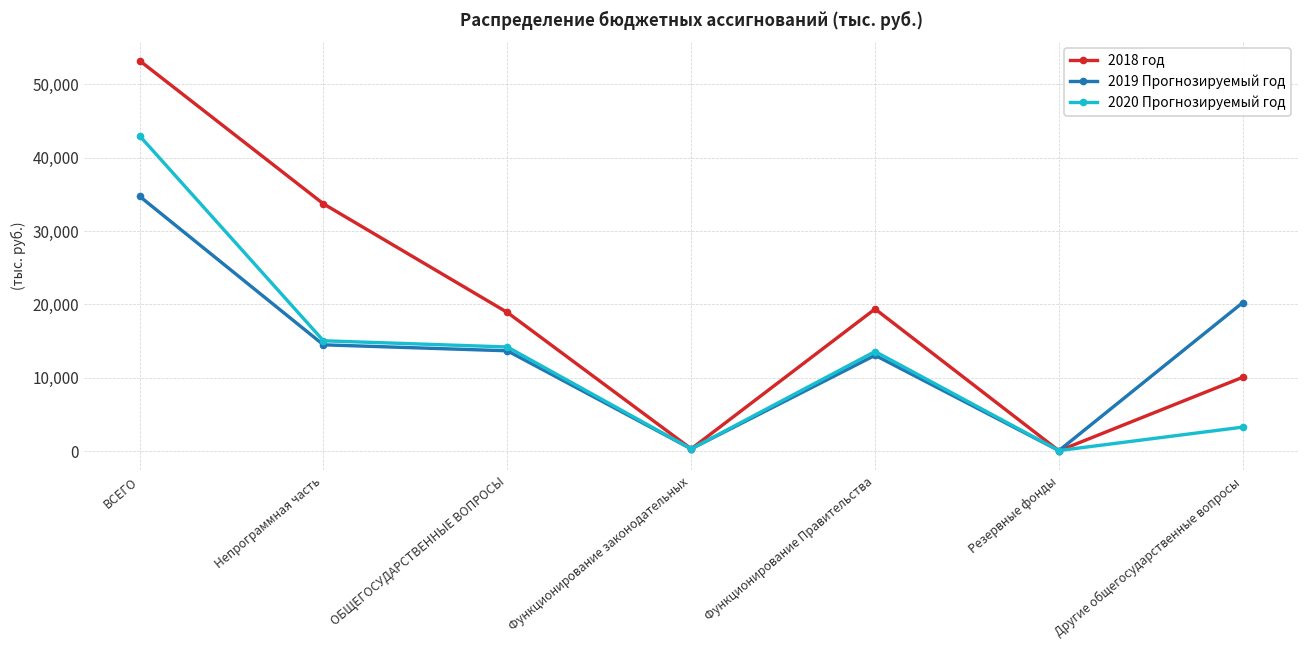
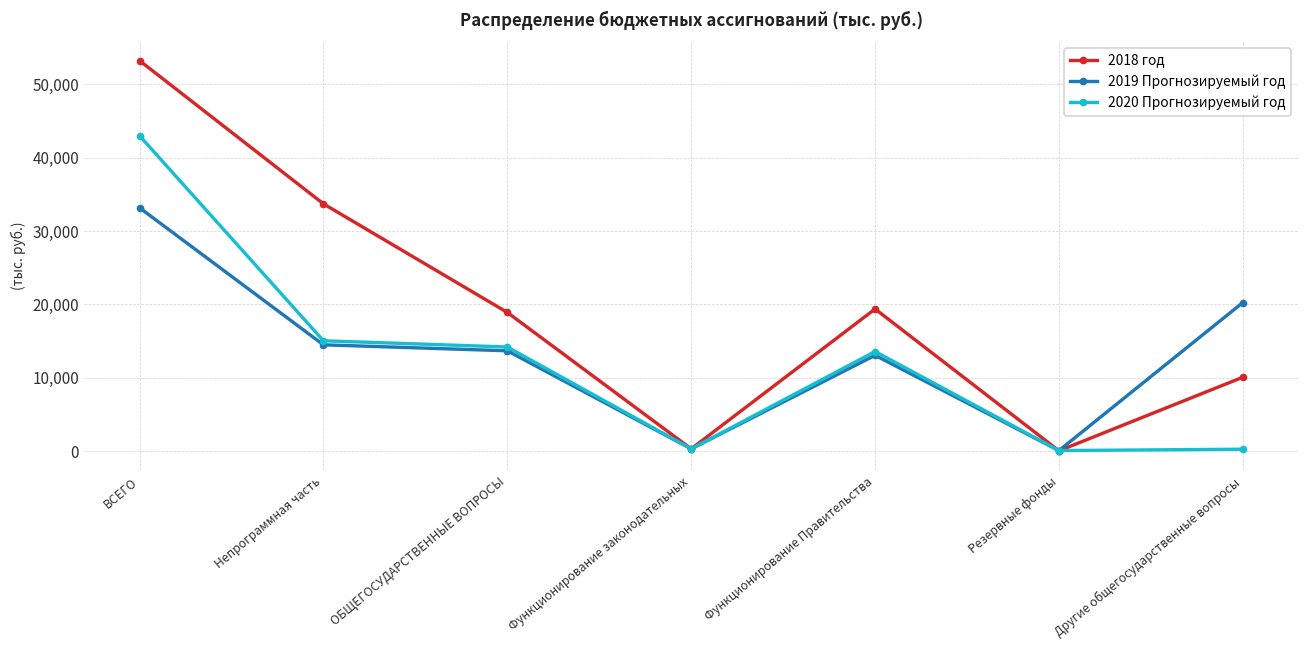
2019 Прогнозируемый год, ВСЕГО: 35,000 -> 33,000
2020 Прогнозируемый год, Другие общегосударственные вопросы: 3,000 -> 0
